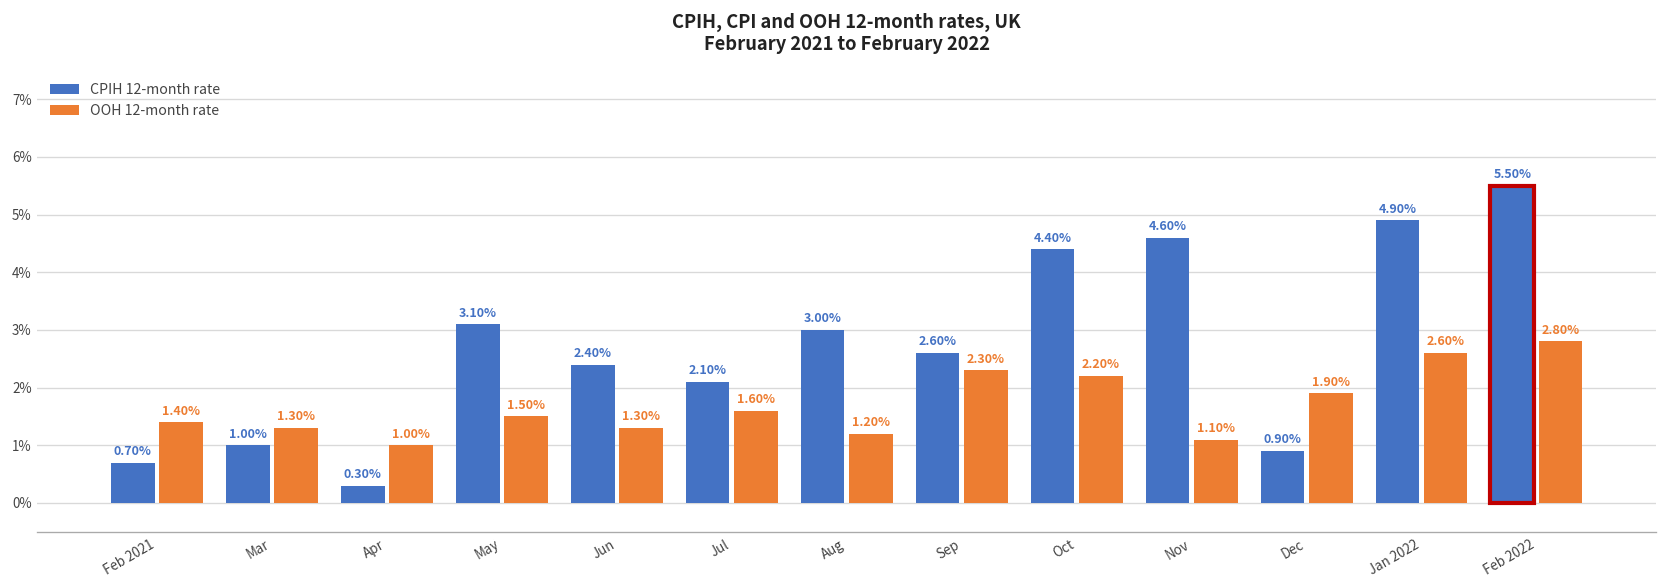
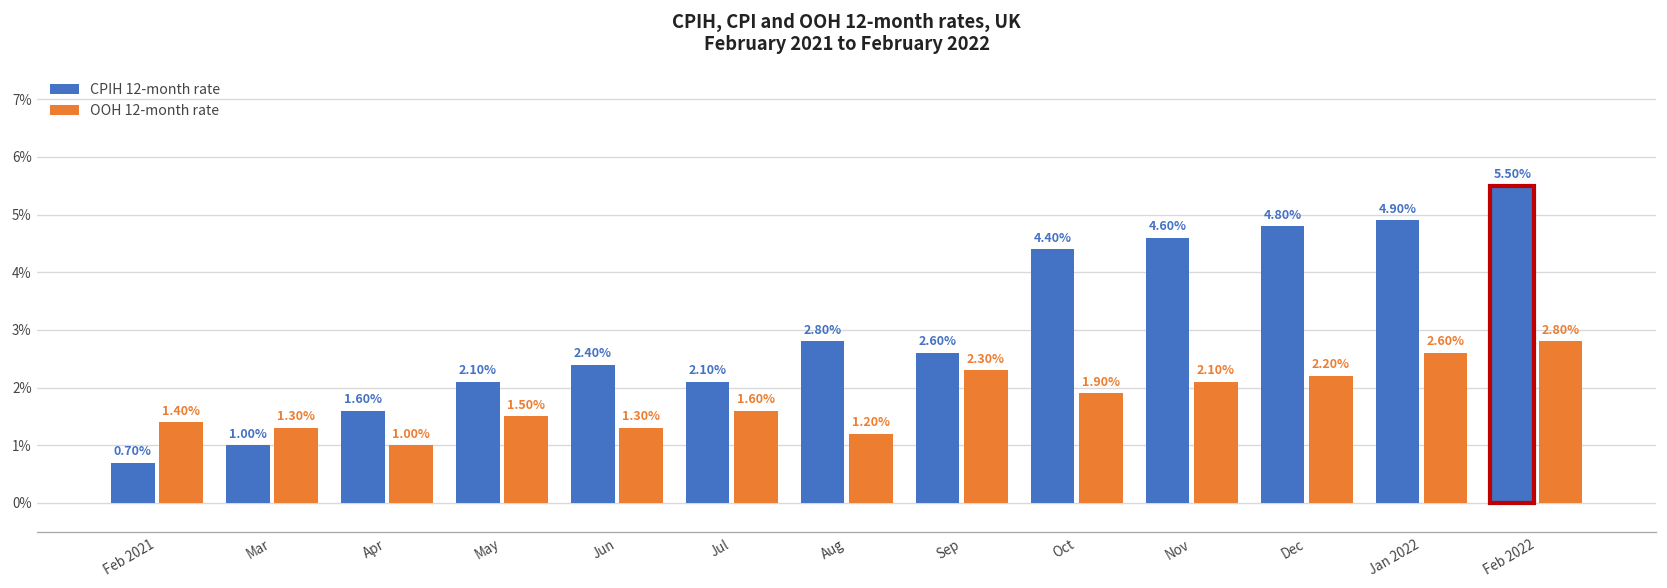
CPIH 12-month rate, Apr: 0.30% -> 1.60%
CPIH 12-month rate, May: 3.10% -> 2.10%
CPIH 12-month rate, Aug: 3.00% -> 2.80%
OOH 12-month rate, Oct: 2.20% -> 1.90%
OOH 12-month rate, Nov: 1.10% -> 2.10%
CPIH 12-month rate, Dec: 0.90% -> 4.80%
OOH 12-month rate, Dec: 1.90% -> 2.20%
